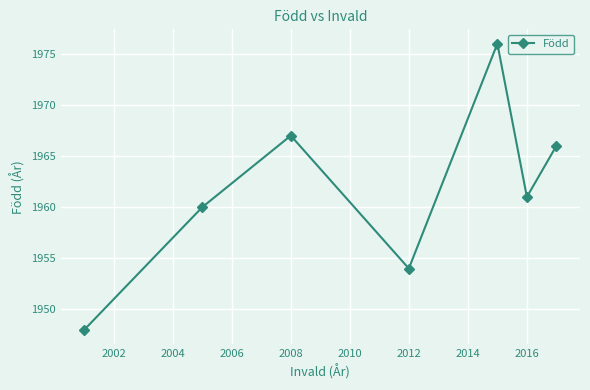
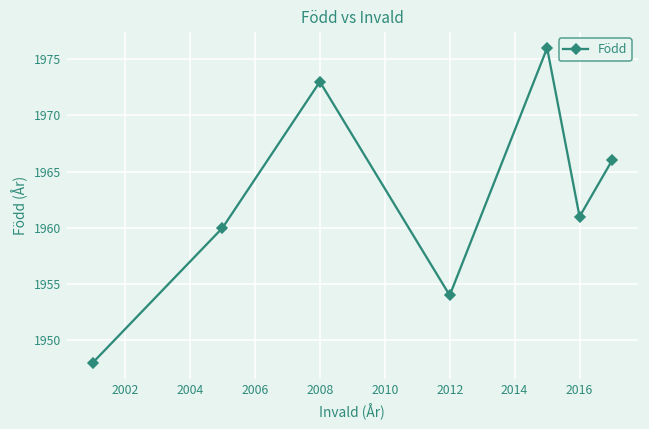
2008: 1967 -> 1973
